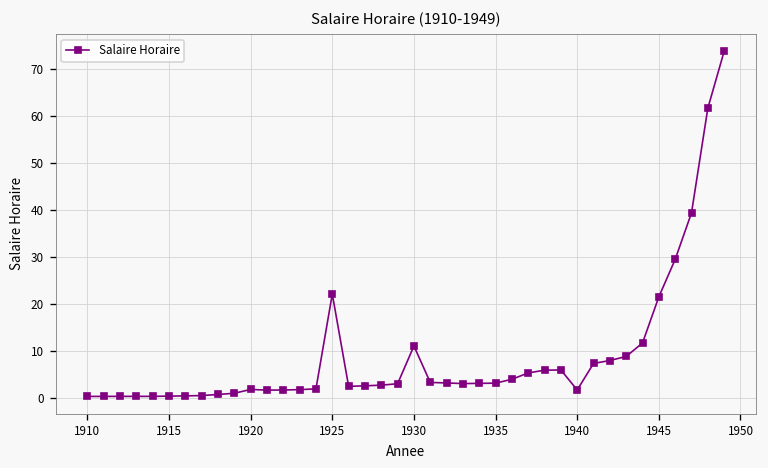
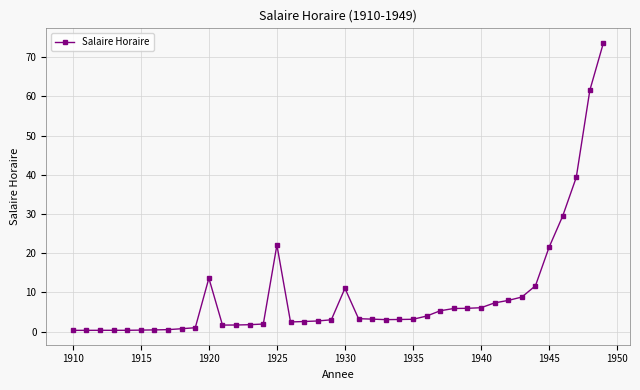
1920: 2 -> 14
1940: 2 -> 6
